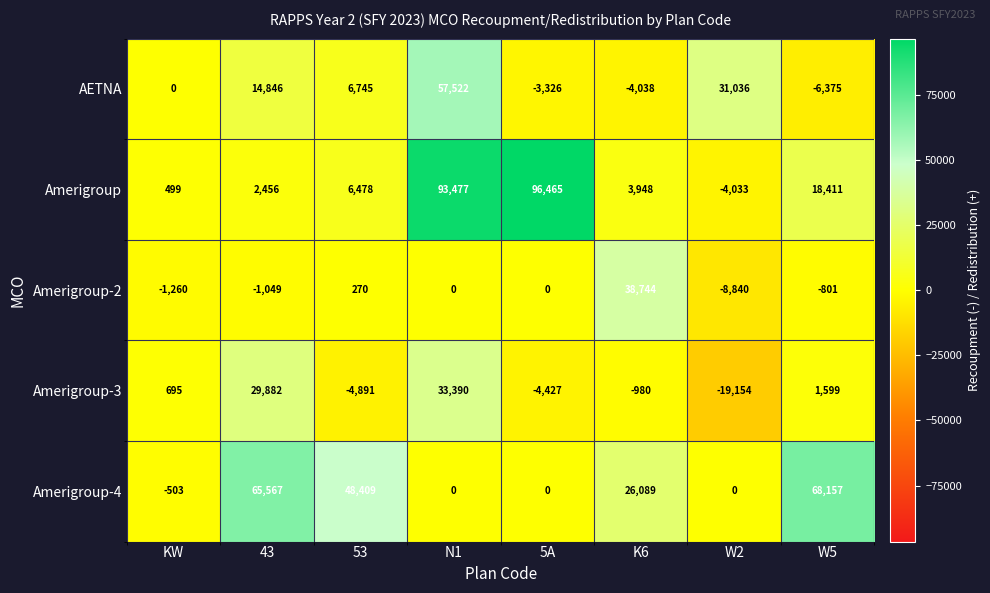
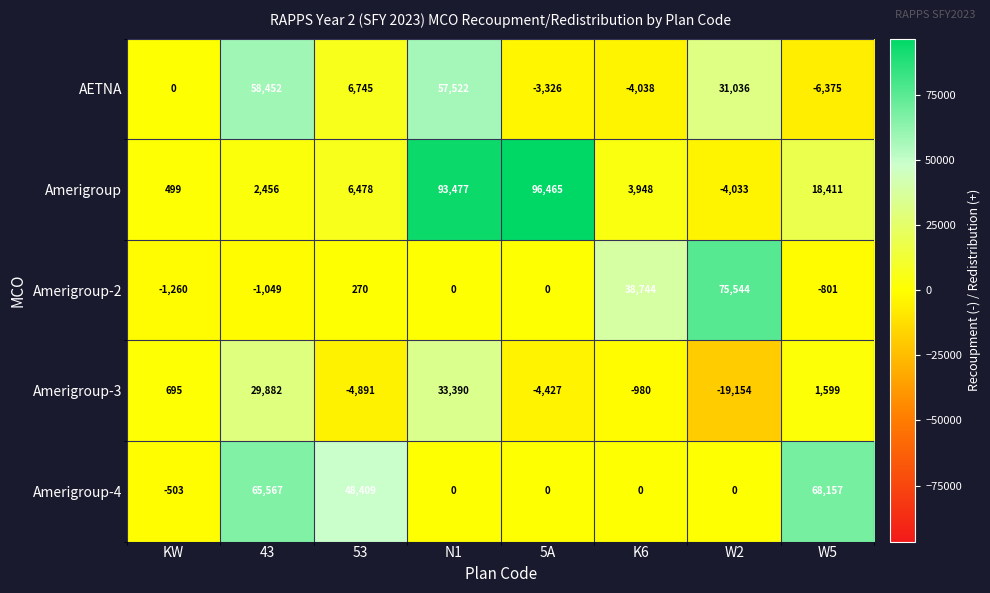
AETNA, 43: 14,846 -> 58,452
Amerigroup-2, W2: -8,840 -> 75,544
Amerigroup-4, K6: 26,089 -> 0
